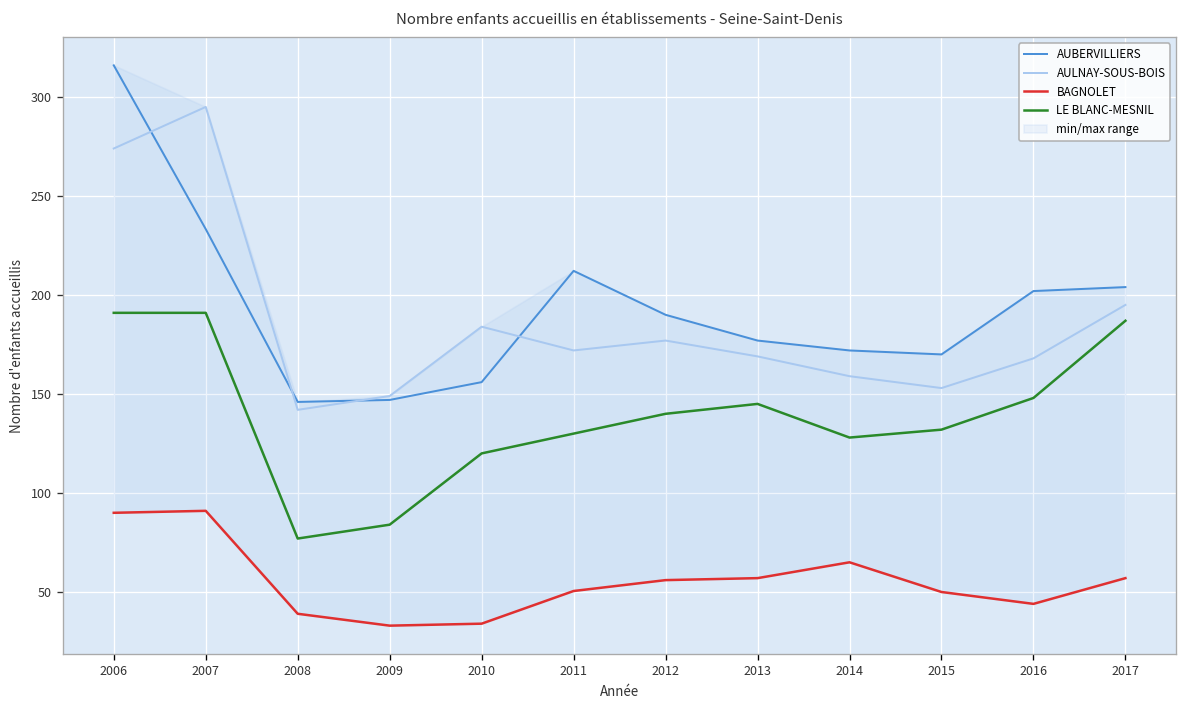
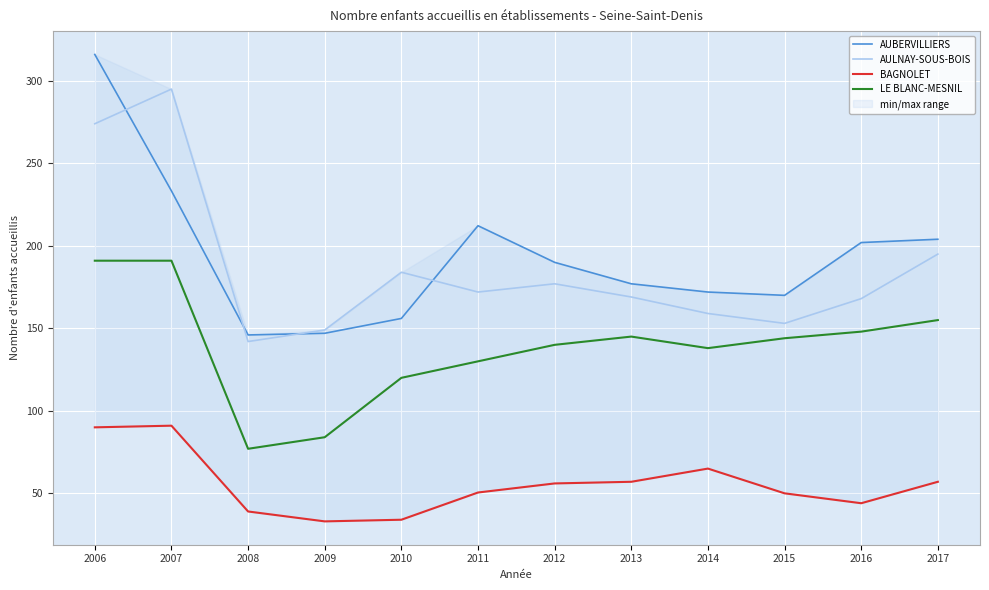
LE BLANC-MESNIL, 2014: 128 -> 138
LE BLANC-MESNIL, 2015: 132 -> 144
LE BLANC-MESNIL, 2017: 187 -> 155
